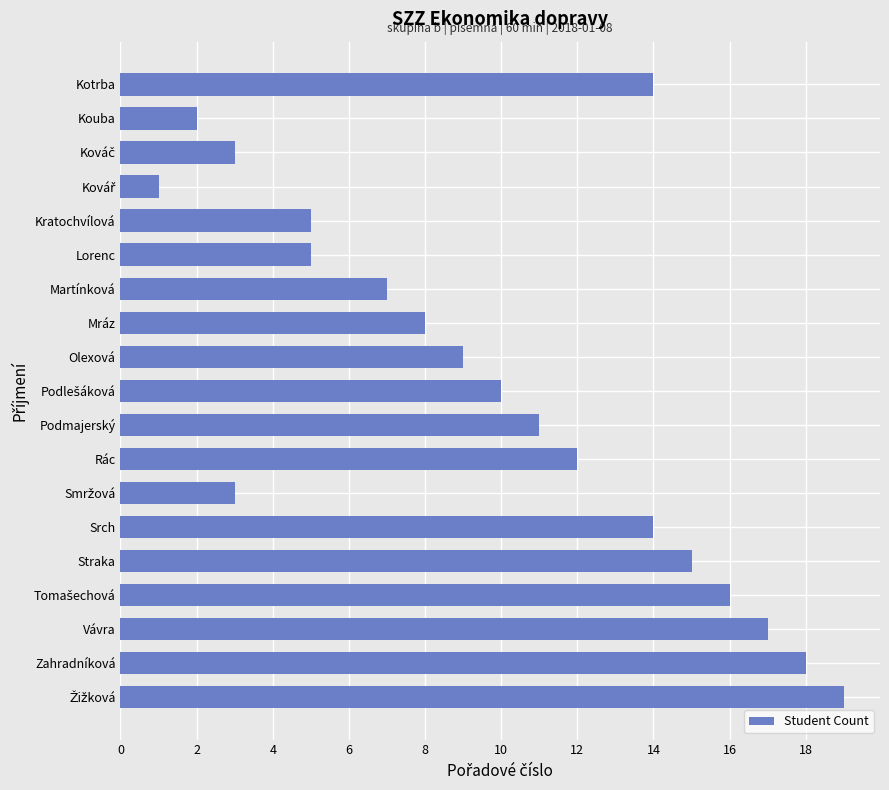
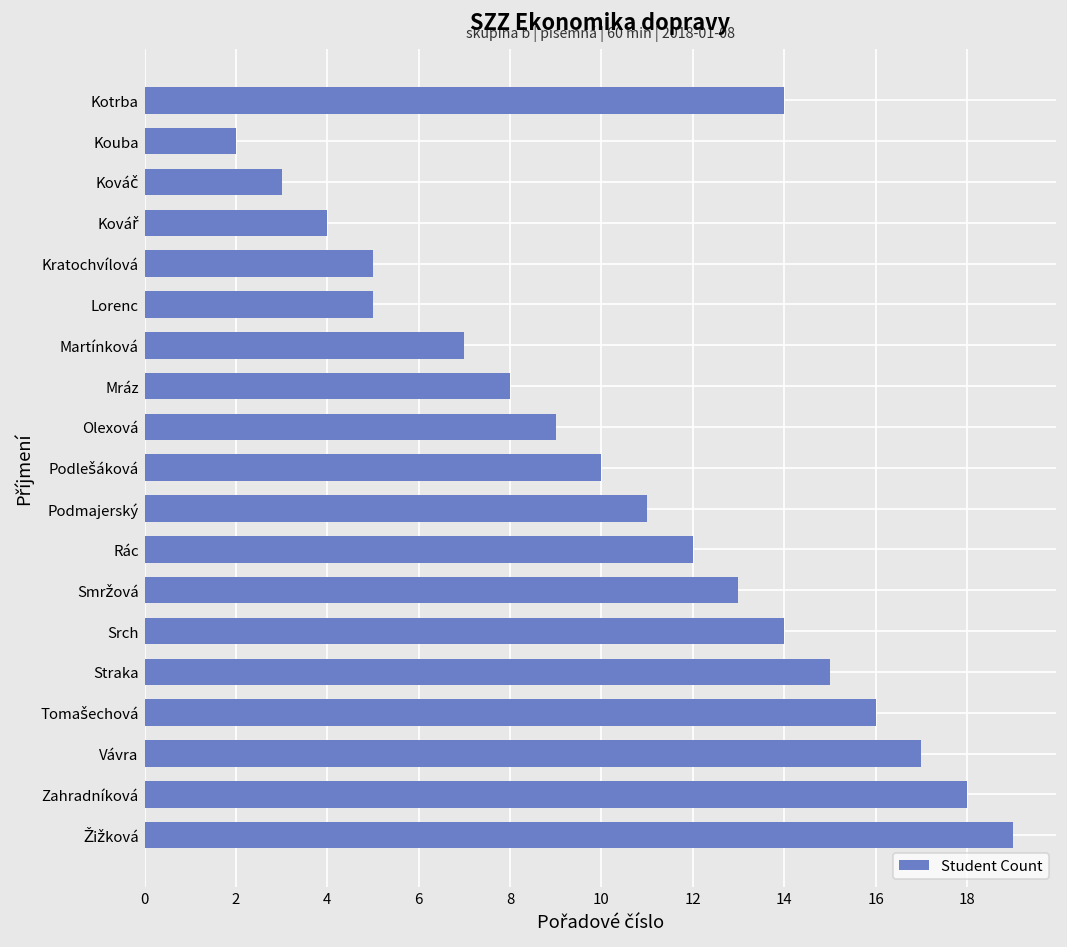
Kovář: 1 -> 4
Smržová: 3 -> 13
